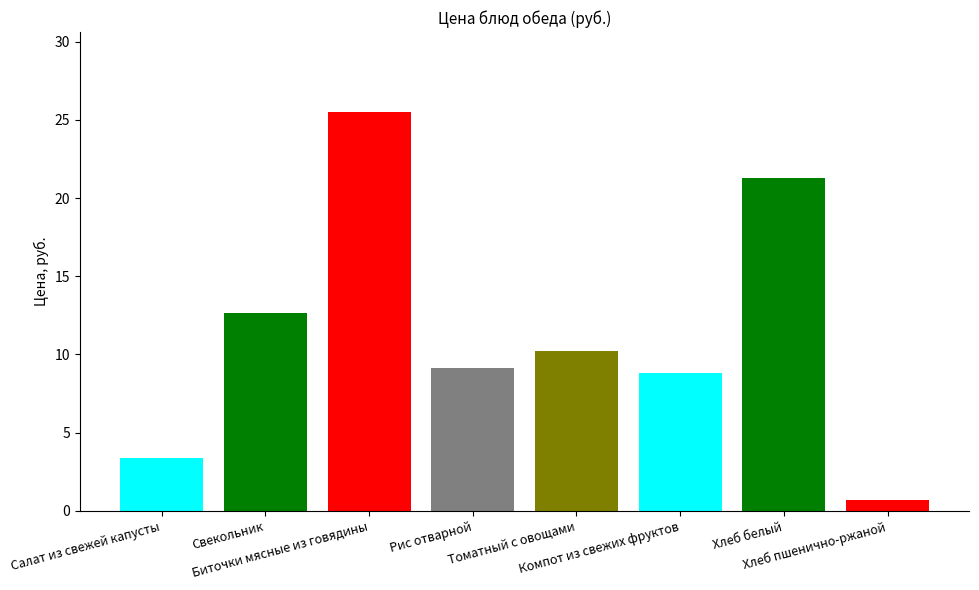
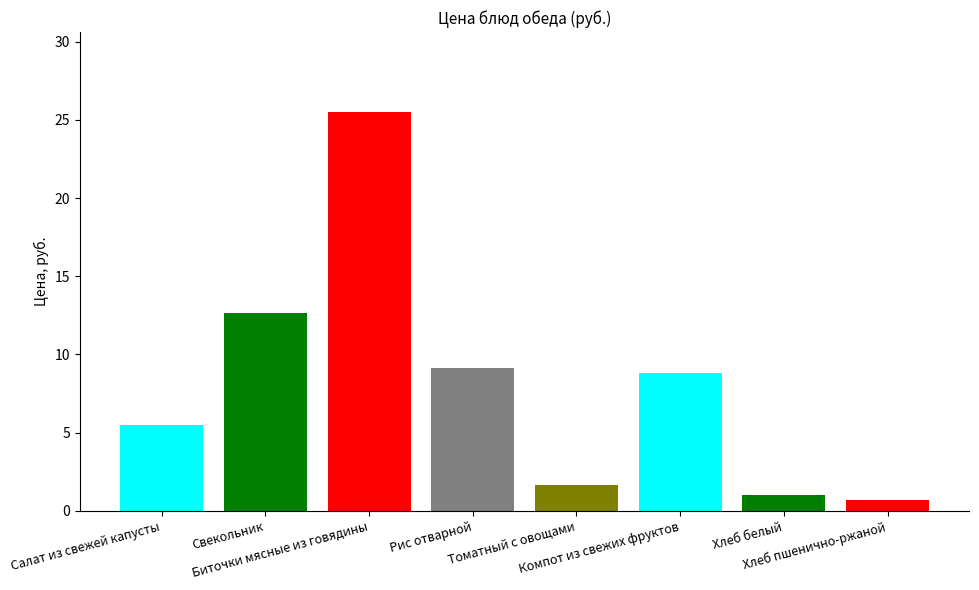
Салат из свежей капусты: 3.4 -> 5.5
Томатный с овощами: 10.2 -> 1.6
Хлеб белый: 21.3 -> 1.0
